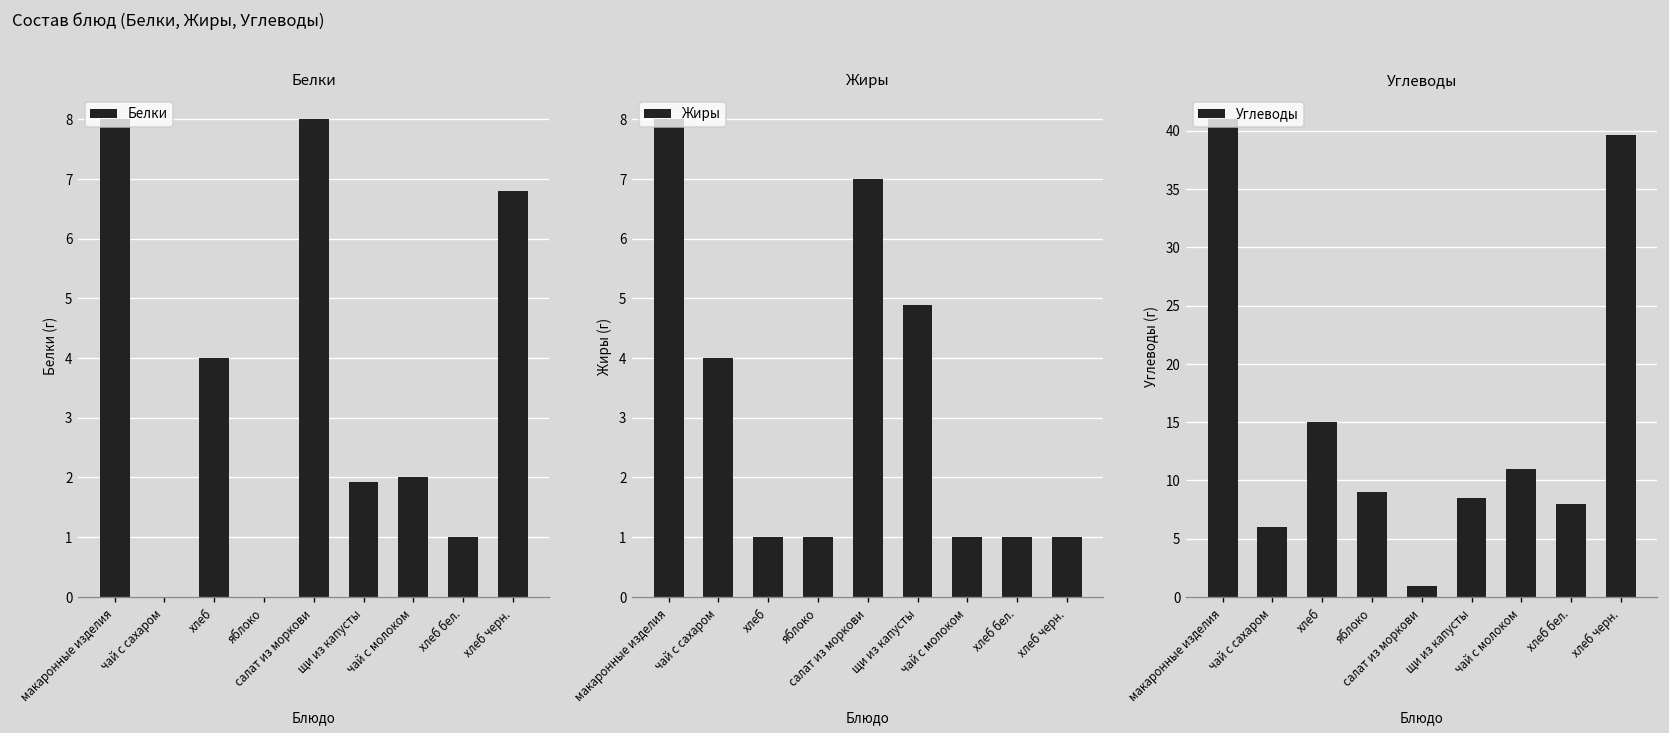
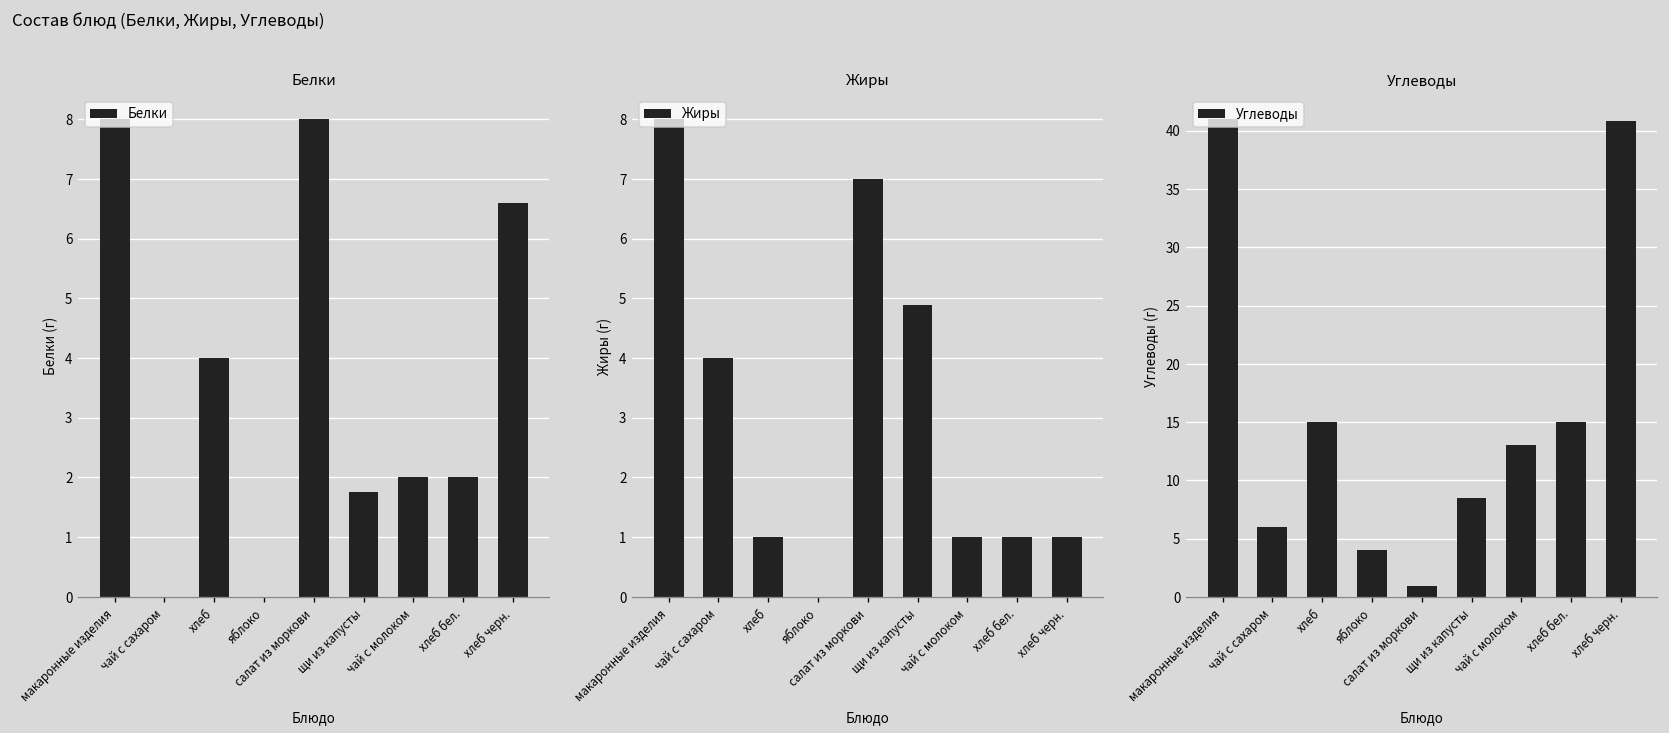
Белки, щи из капусты: 1.9 -> 1.8
Белки, хлеб бел.: 1 -> 2
Белки, хлеб черн.: 6.8 -> 6.6
Жиры, яблоко: 1 -> 0
Углеводы, яблоко: 9 -> 4
Углеводы, чай с молоком: 11 -> 13
Углеводы, хлеб бел.: 8 -> 15
Углеводы, хлеб черн.: 40 -> 41
